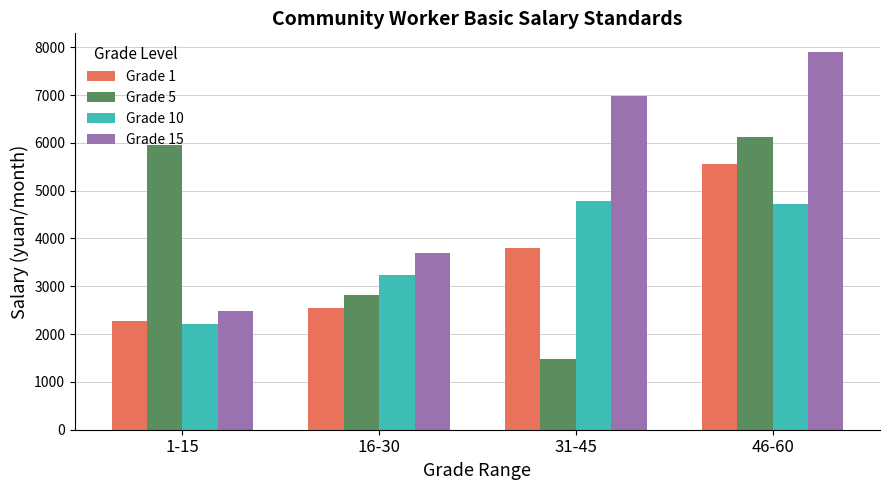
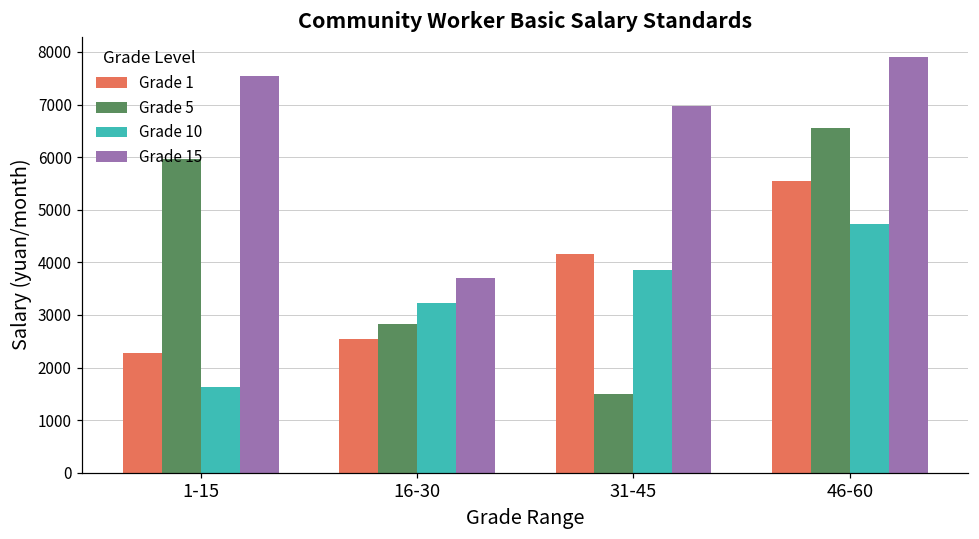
Grade 10, 1-15: 2200 -> 1600
Grade 15, 1-15: 2500 -> 7600
Grade 1, 31-45: 3800 -> 4200
Grade 10, 31-45: 4800 -> 3800
Grade 5, 46-60: 6100 -> 6600
